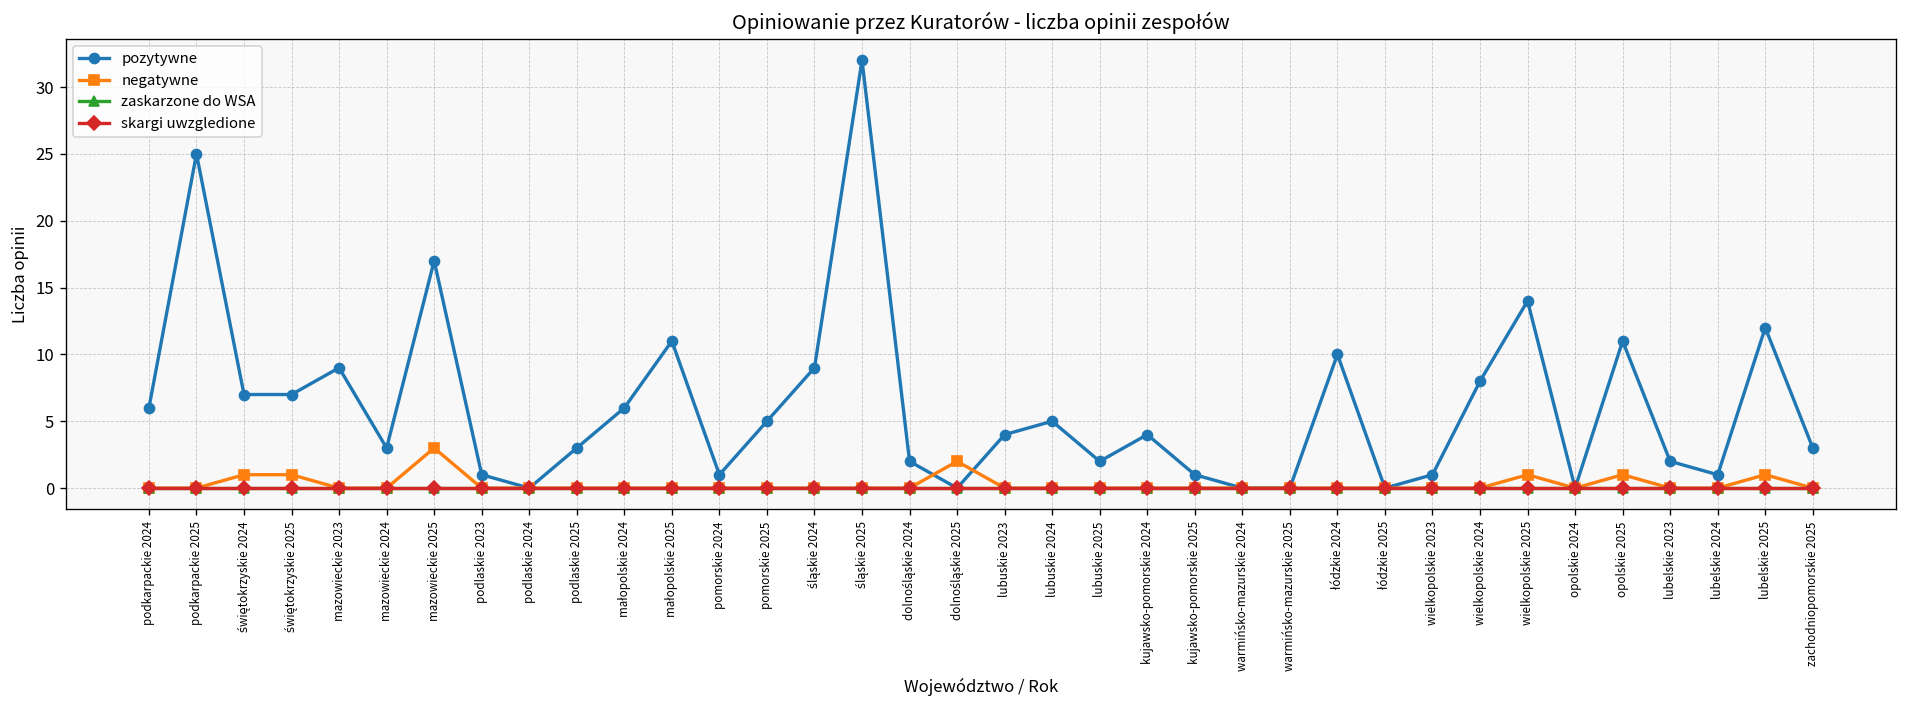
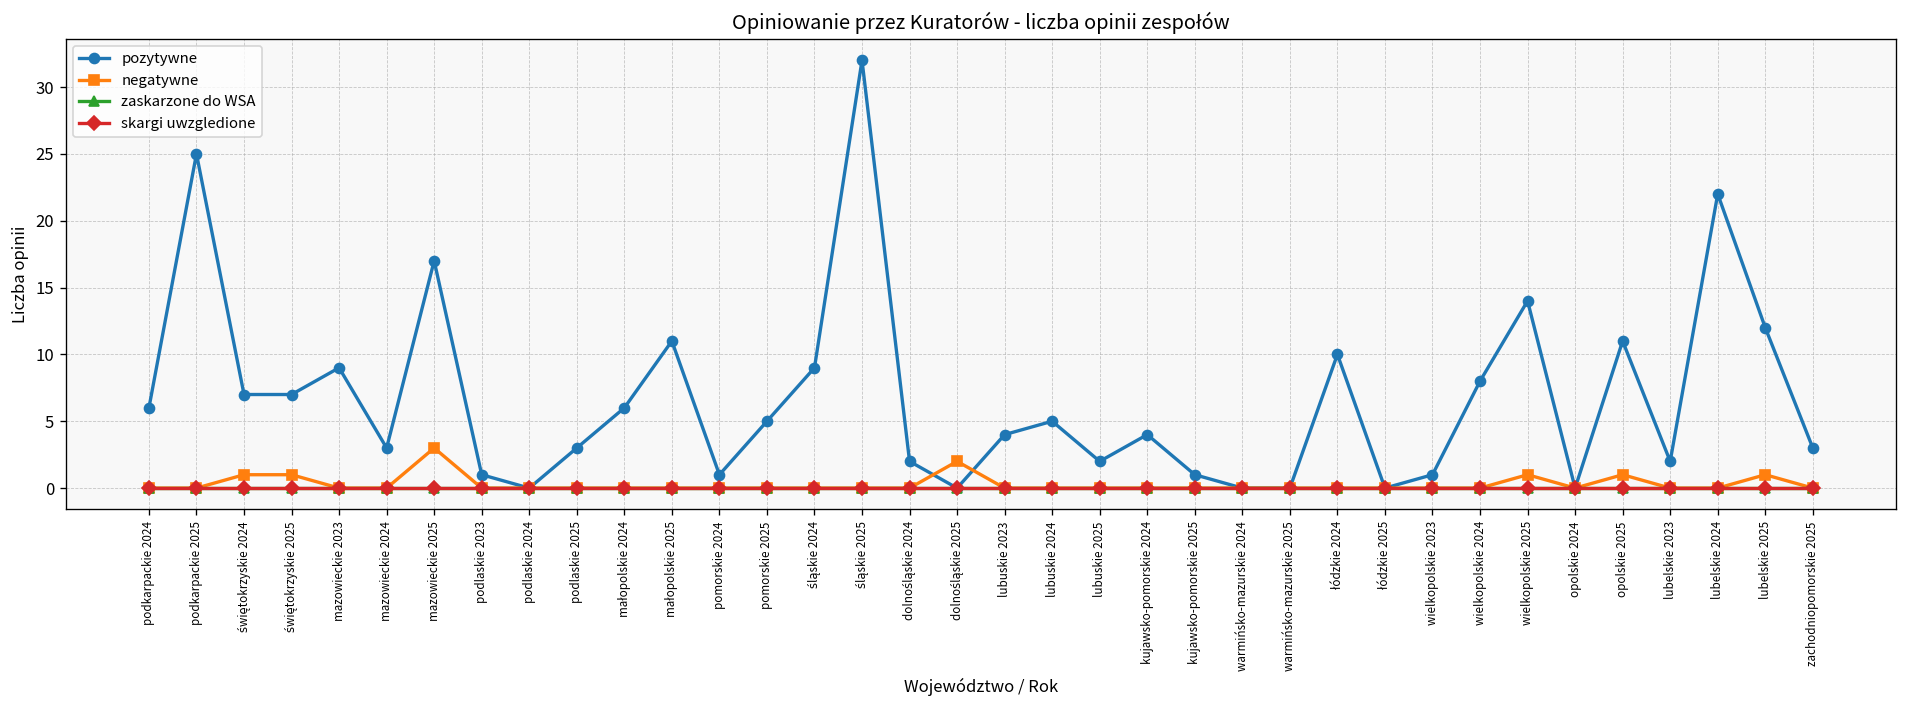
pozytywne, lubelskie 2024: 1 -> 22
